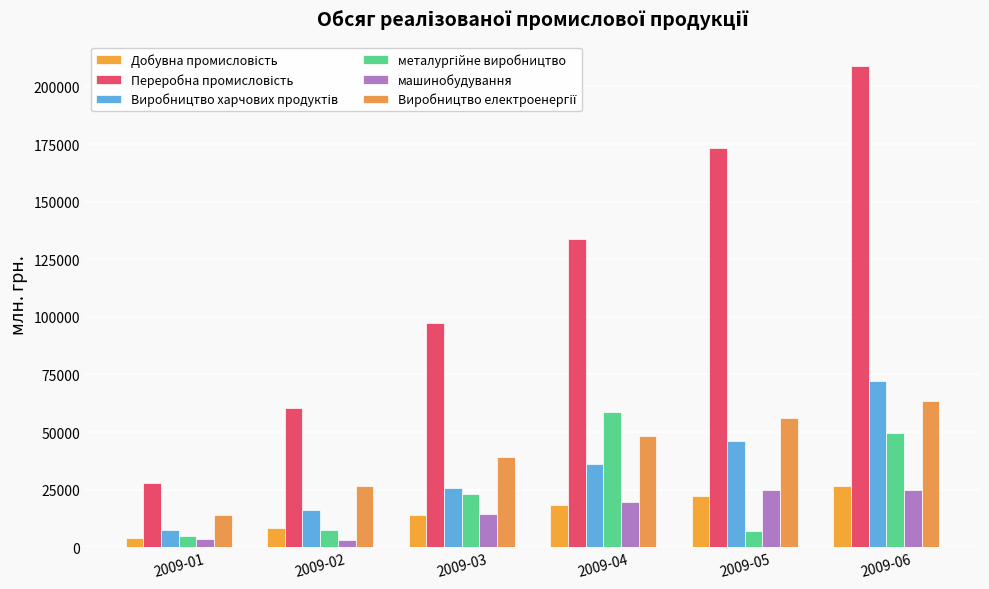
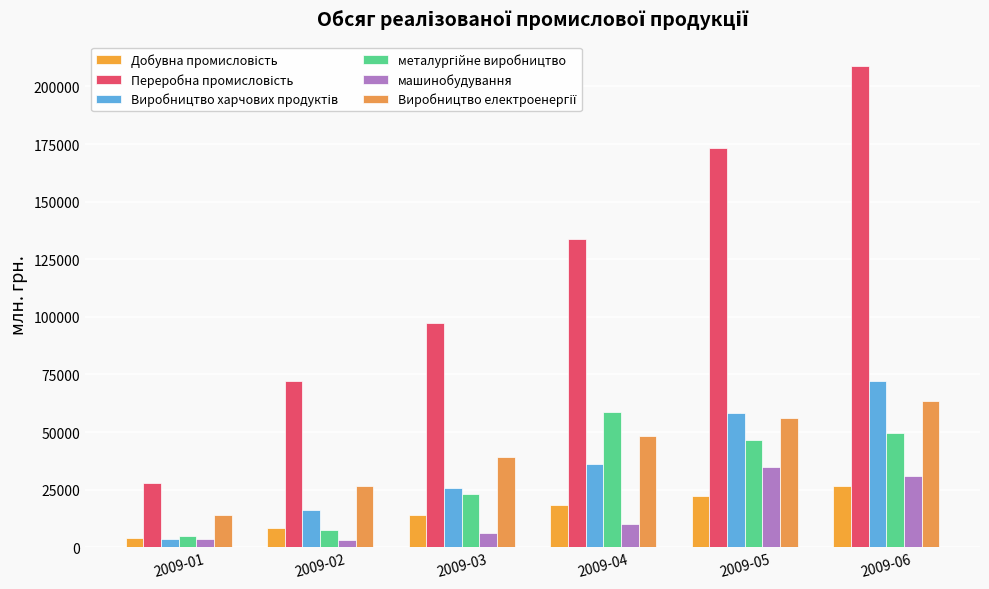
Виробництво харчових продуктів, 2009-01: 8000 -> 4000
Переробна промисловість, 2009-02: 60000 -> 72000
машинобудування, 2009-03: 14000 -> 6000
машинобудування, 2009-04: 20000 -> 10000
Виробництво харчових продуктів, 2009-05: 46000 -> 58000
металургійне виробництво, 2009-05: 7000 -> 47000
машинобудування, 2009-05: 25000 -> 35000
машинобудування, 2009-06: 25000 -> 31000
